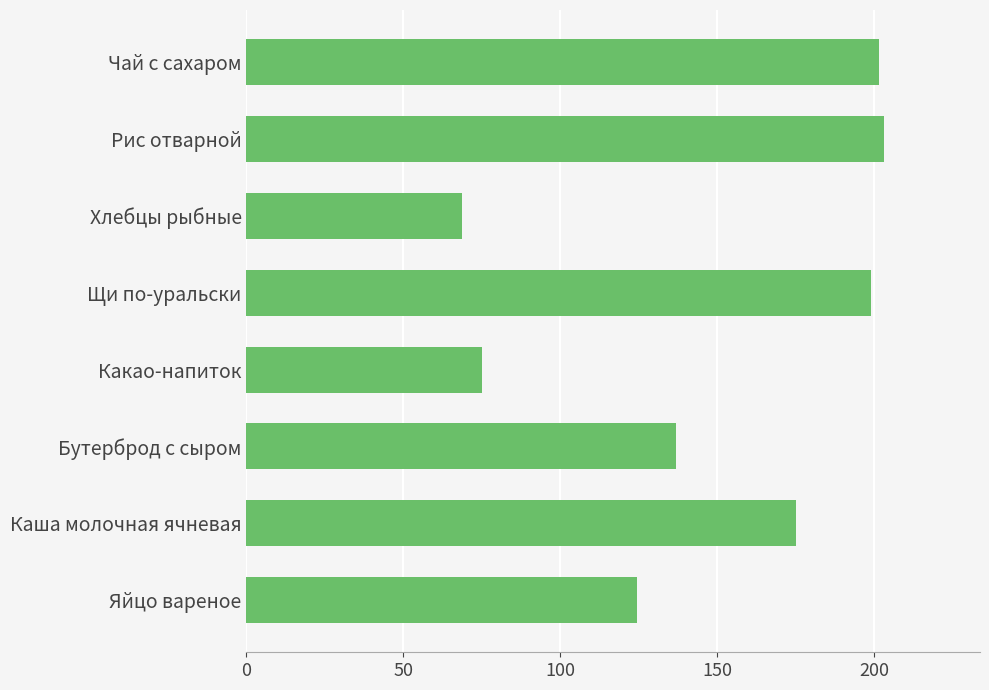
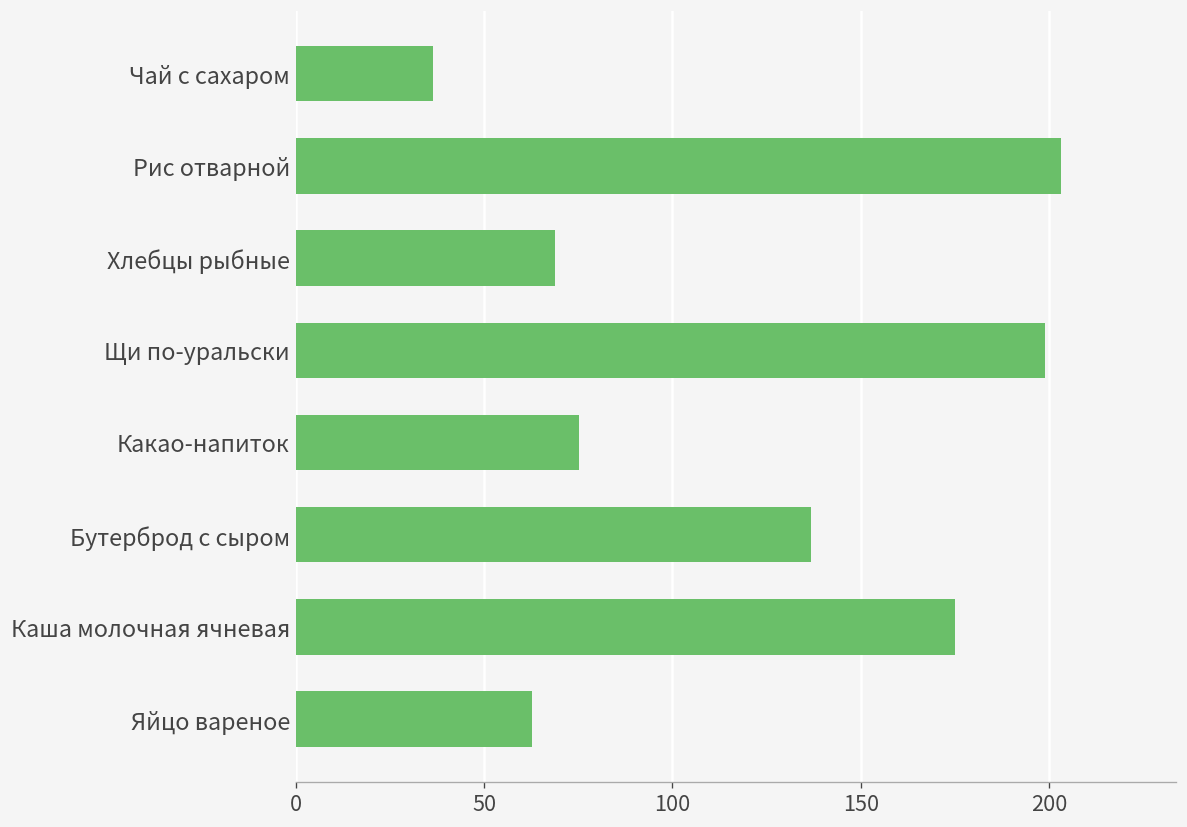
Чай с сахаром: 202 -> 36
Яйцо вареное: 124 -> 63
